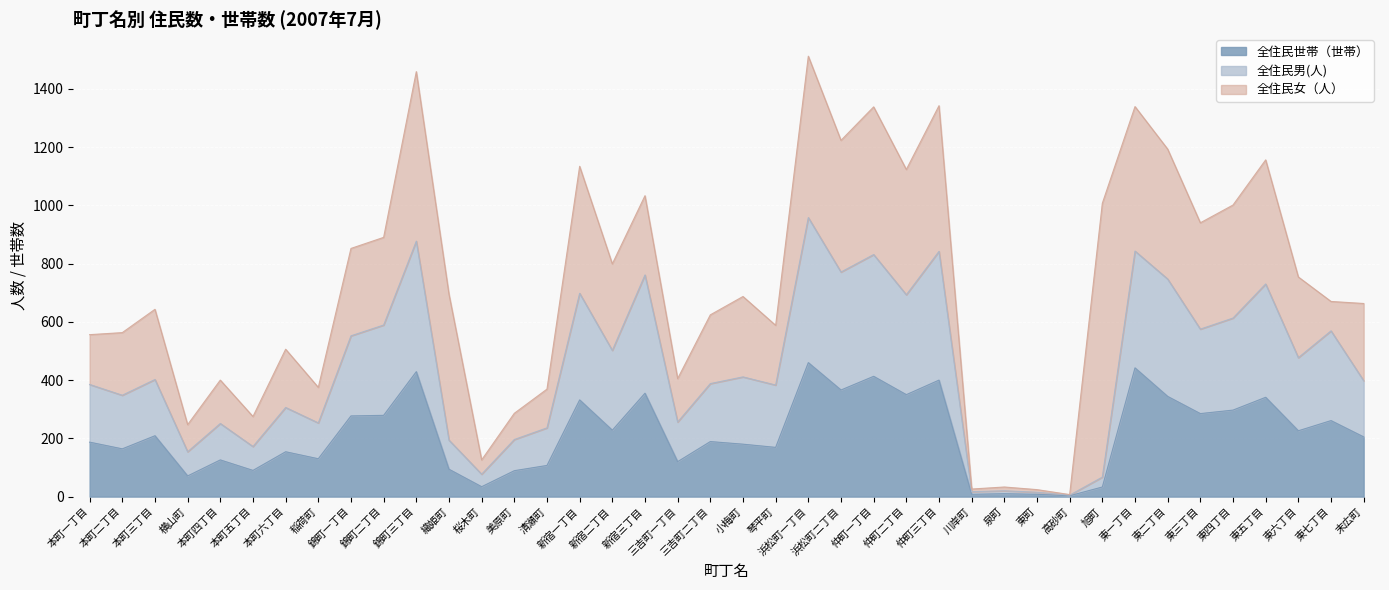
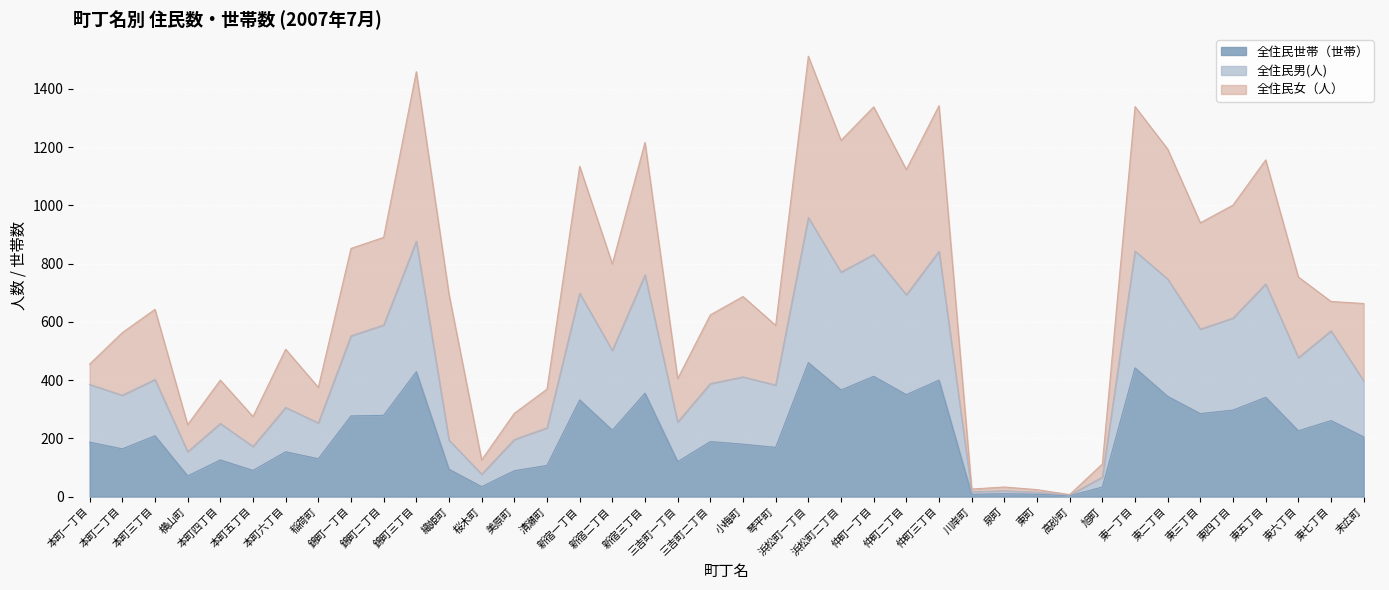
全住民女（人）, 本町一丁目: 170 -> 70
全住民女（人）, 新宿三丁目: 270 -> 460
全住民女（人）, 旭町: 940 -> 50
